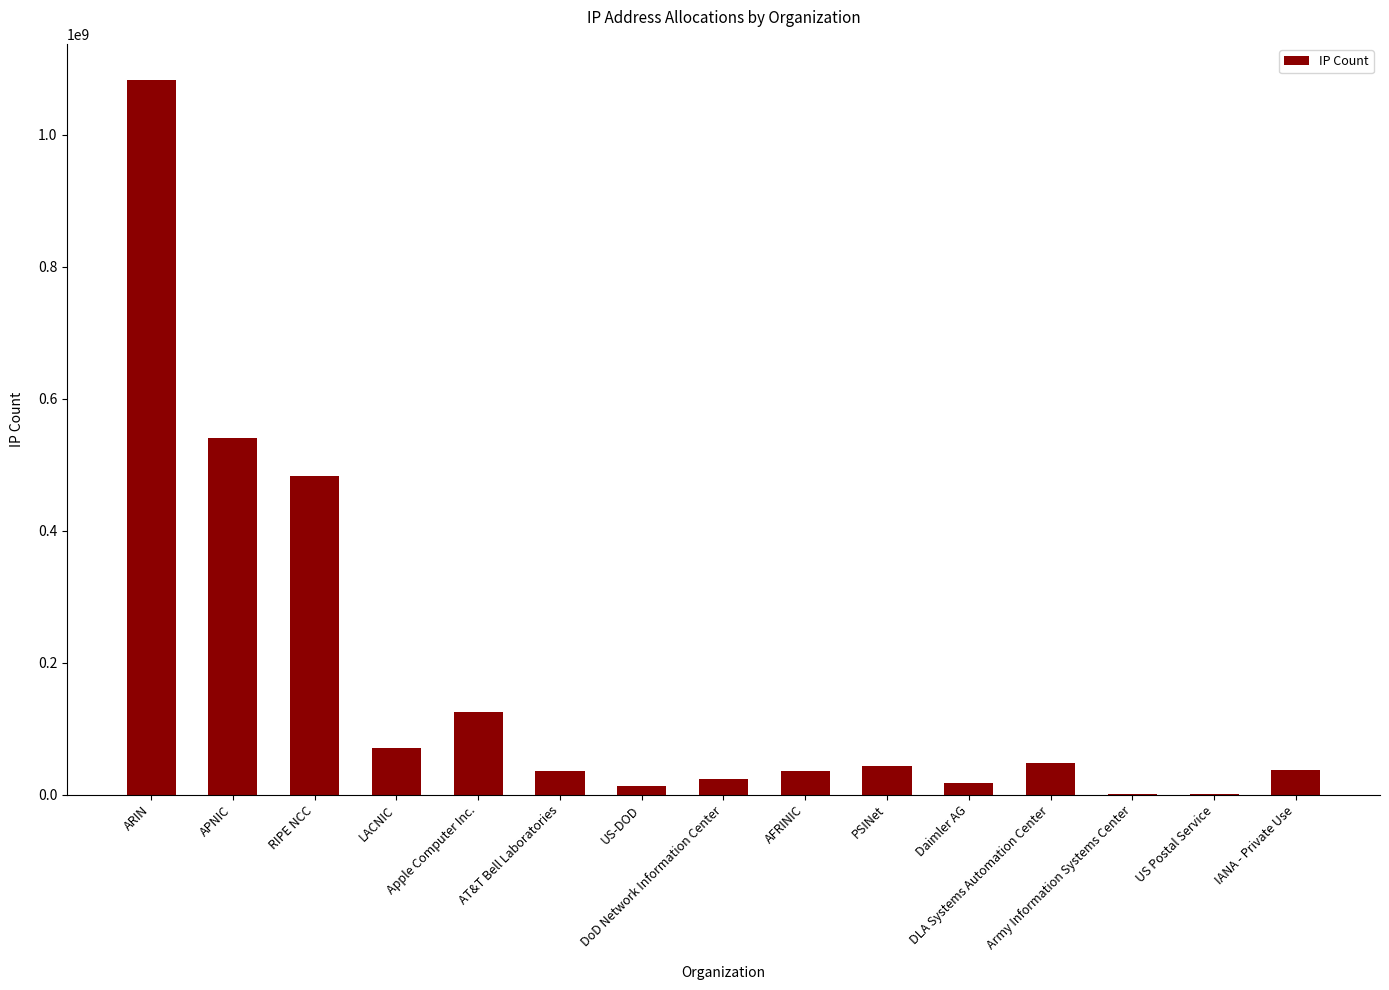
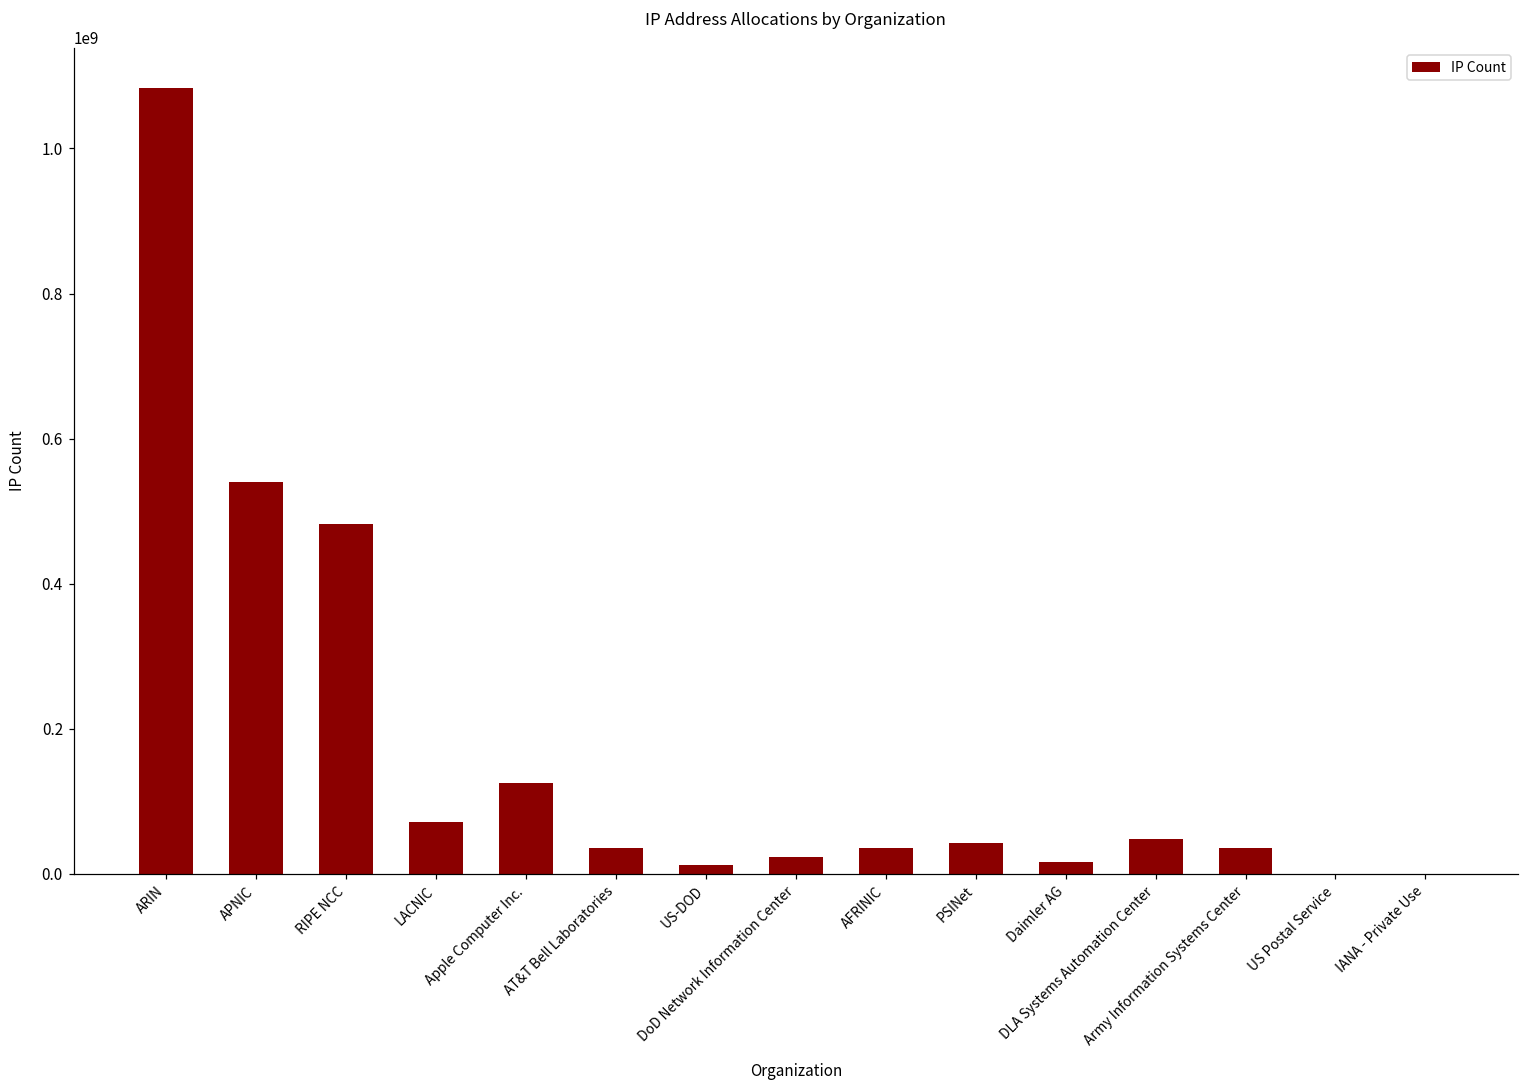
Army Information Systems Center: 0 -> 40000000
IANA - Private Use: 40000000 -> 0
